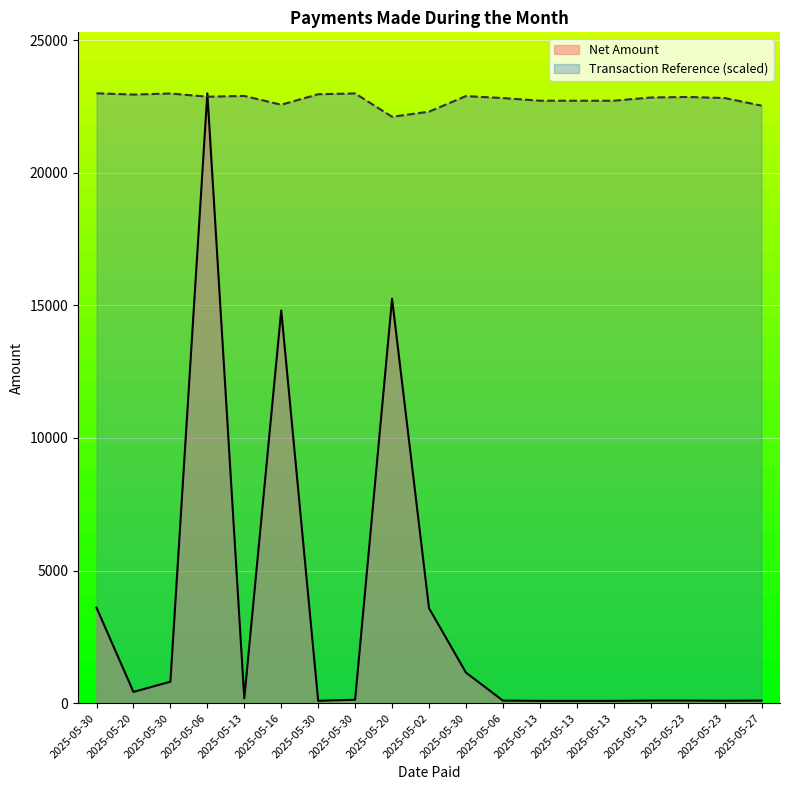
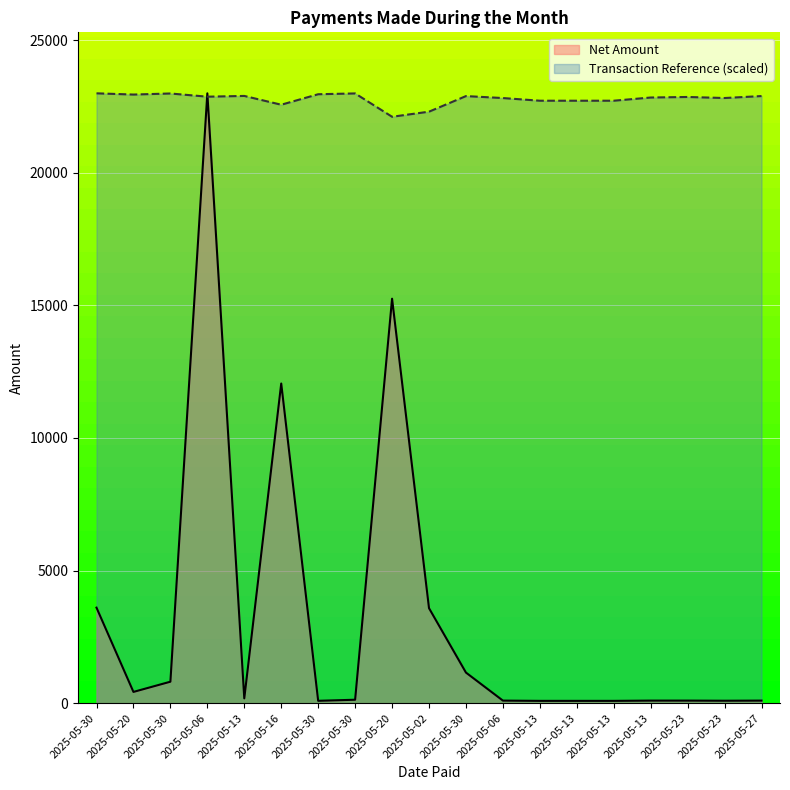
Net Amount, 2025-05-16: 14800 -> 12100
Transaction Reference (scaled), 2025-05-27: 22500 -> 22900
